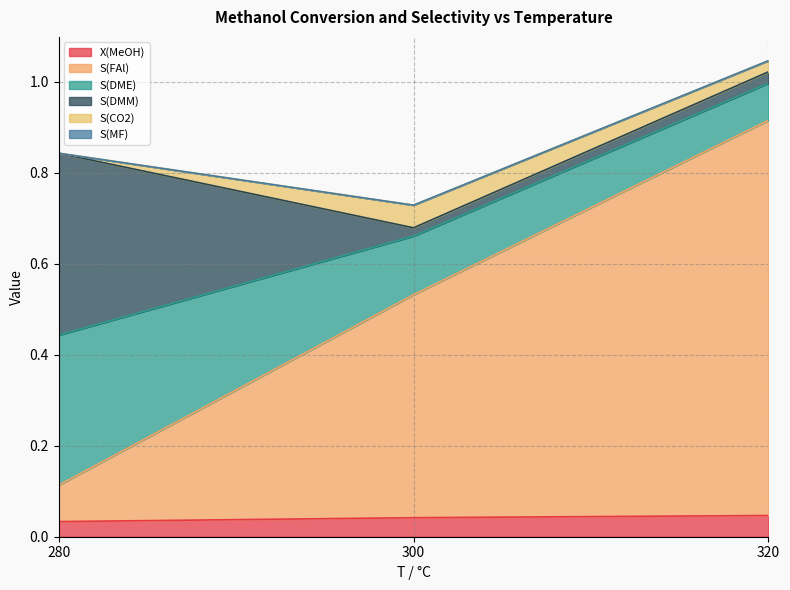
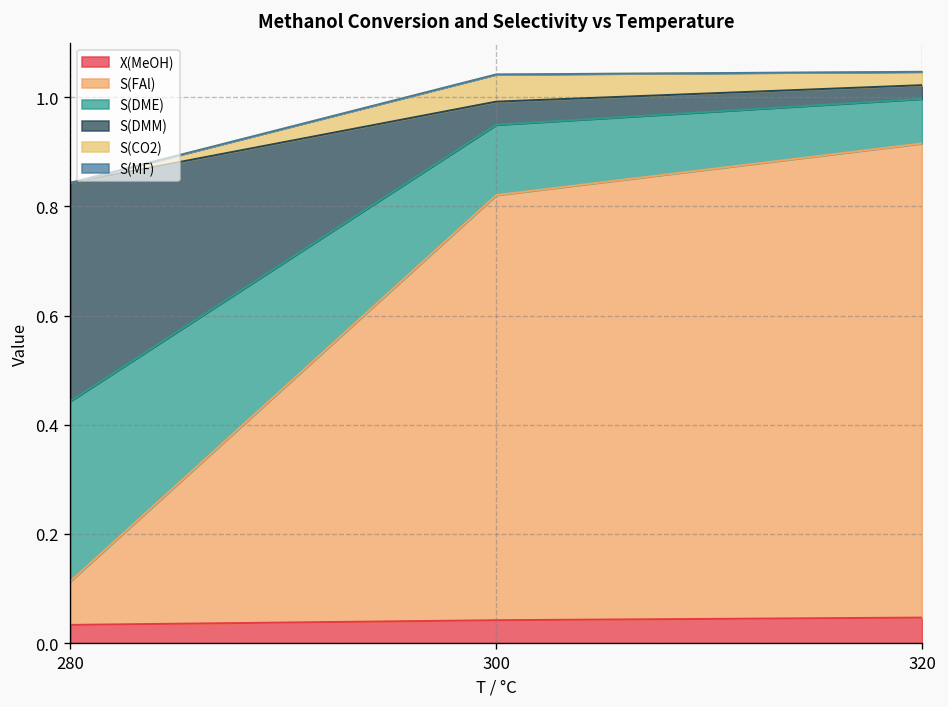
S(FAl), 300: 0.49 -> 0.78
S(DMM), 300: 0.02 -> 0.04
